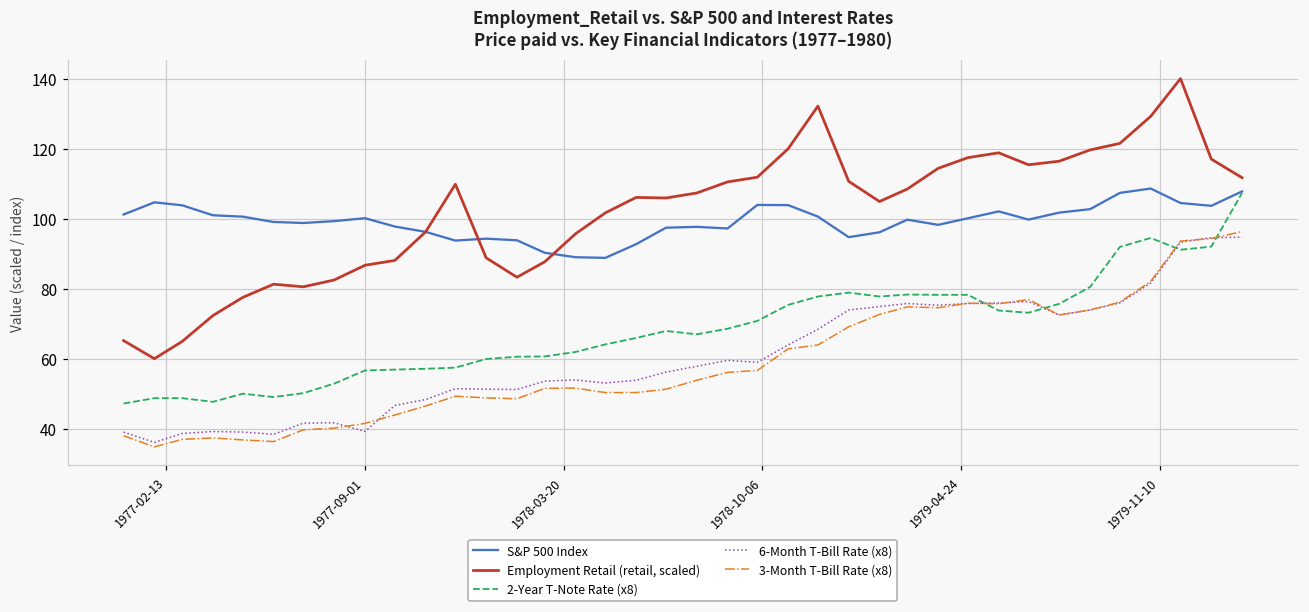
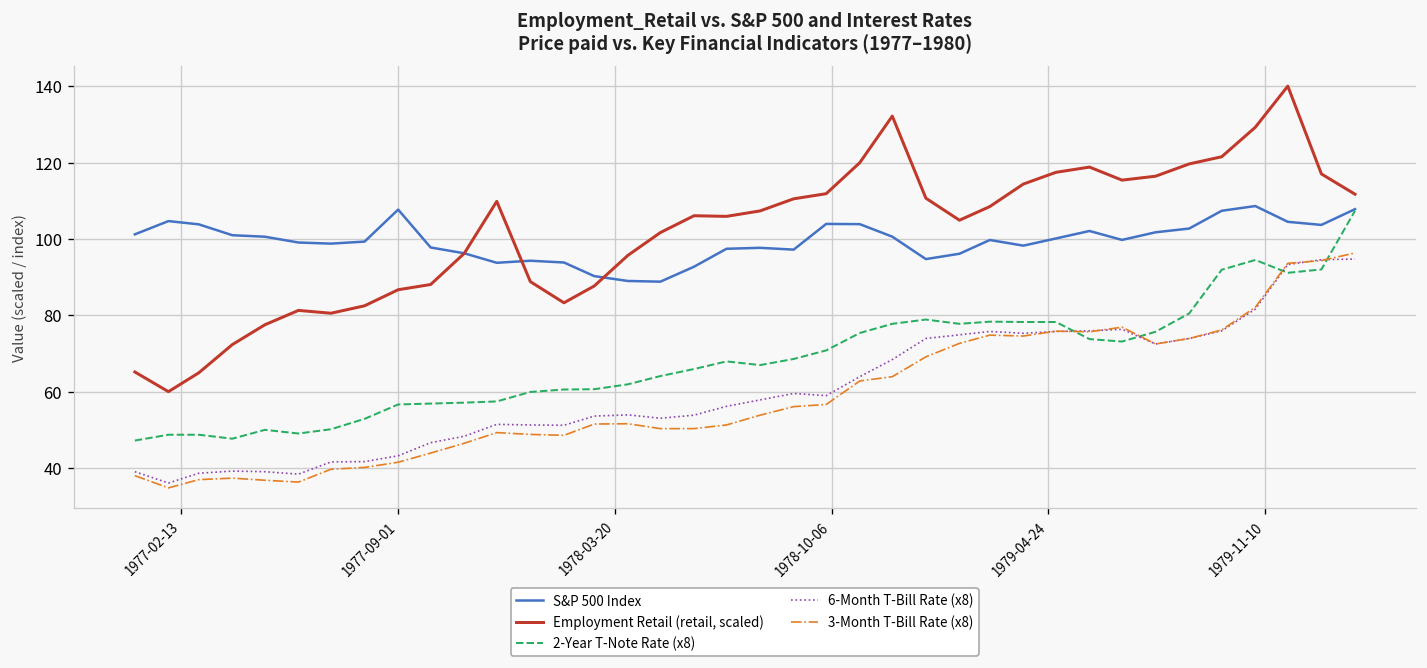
S&P 500 Index, 1977-09-01: 100 -> 108
6-Month T-Bill Rate (x8), 1977-09-01: 39 -> 43
